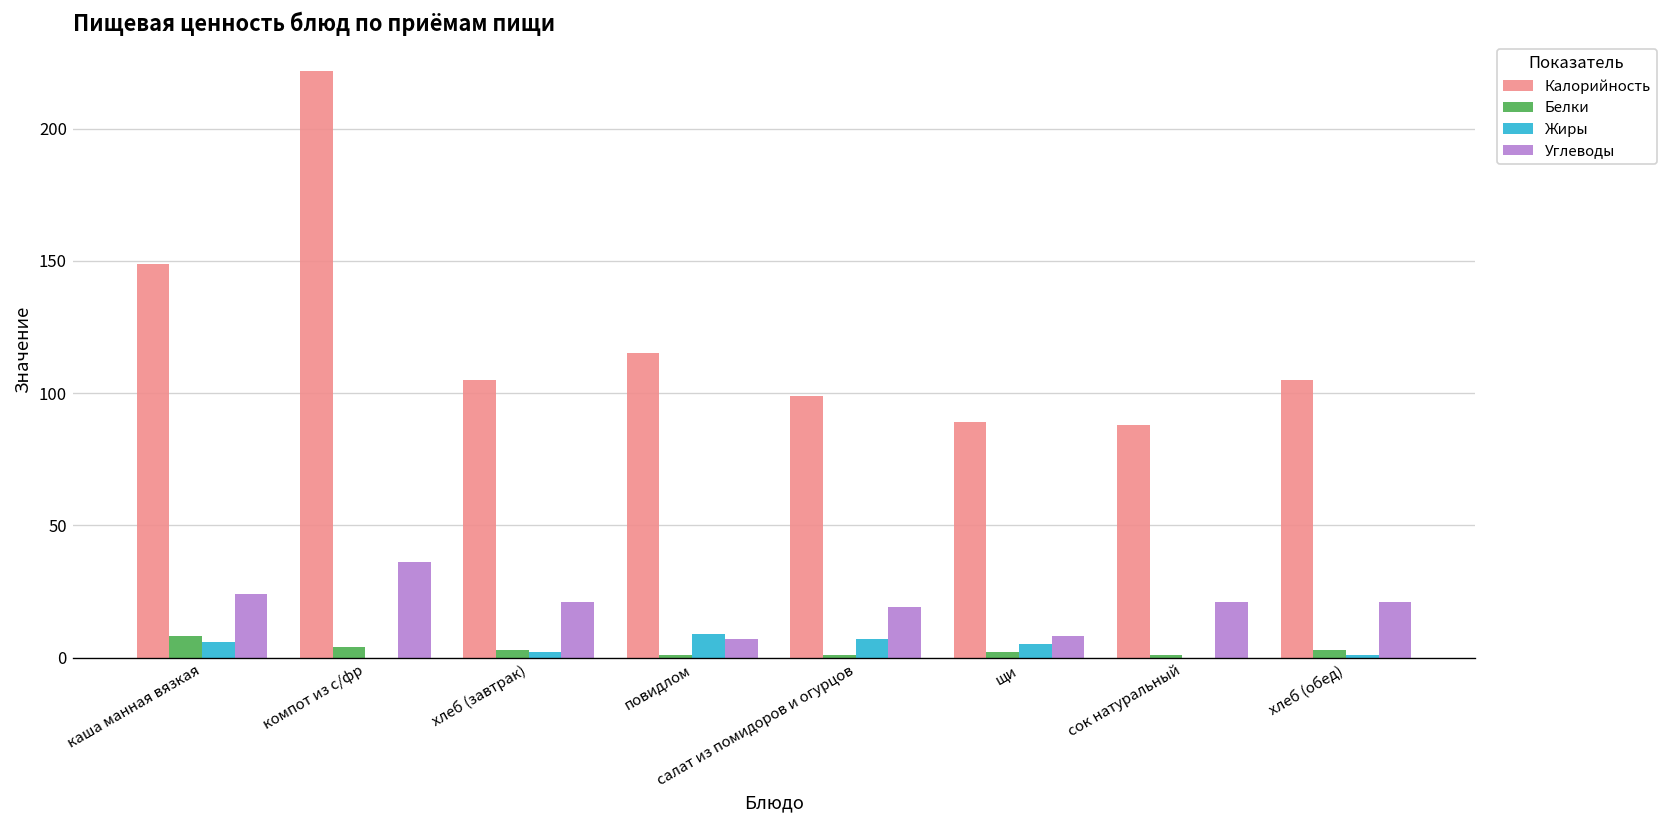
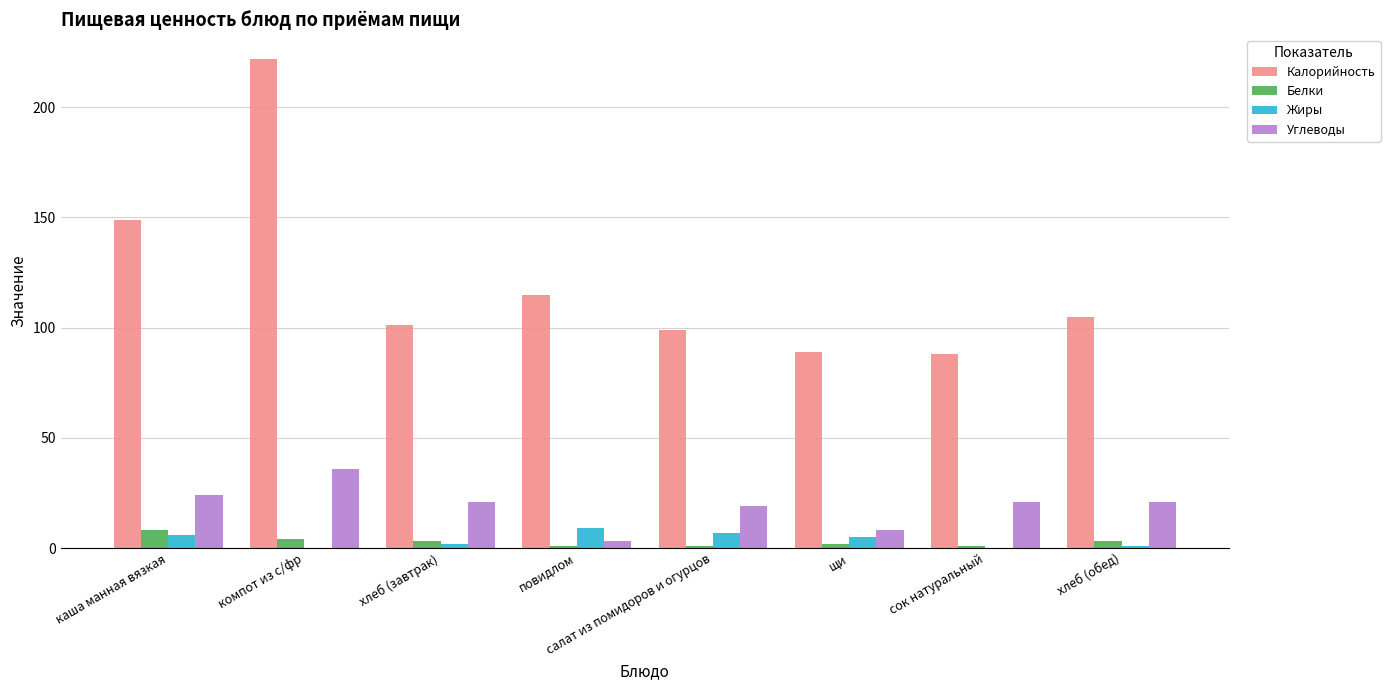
Калорийность, хлеб (завтрак): 105 -> 101
Углеводы, повидлом: 7 -> 3
